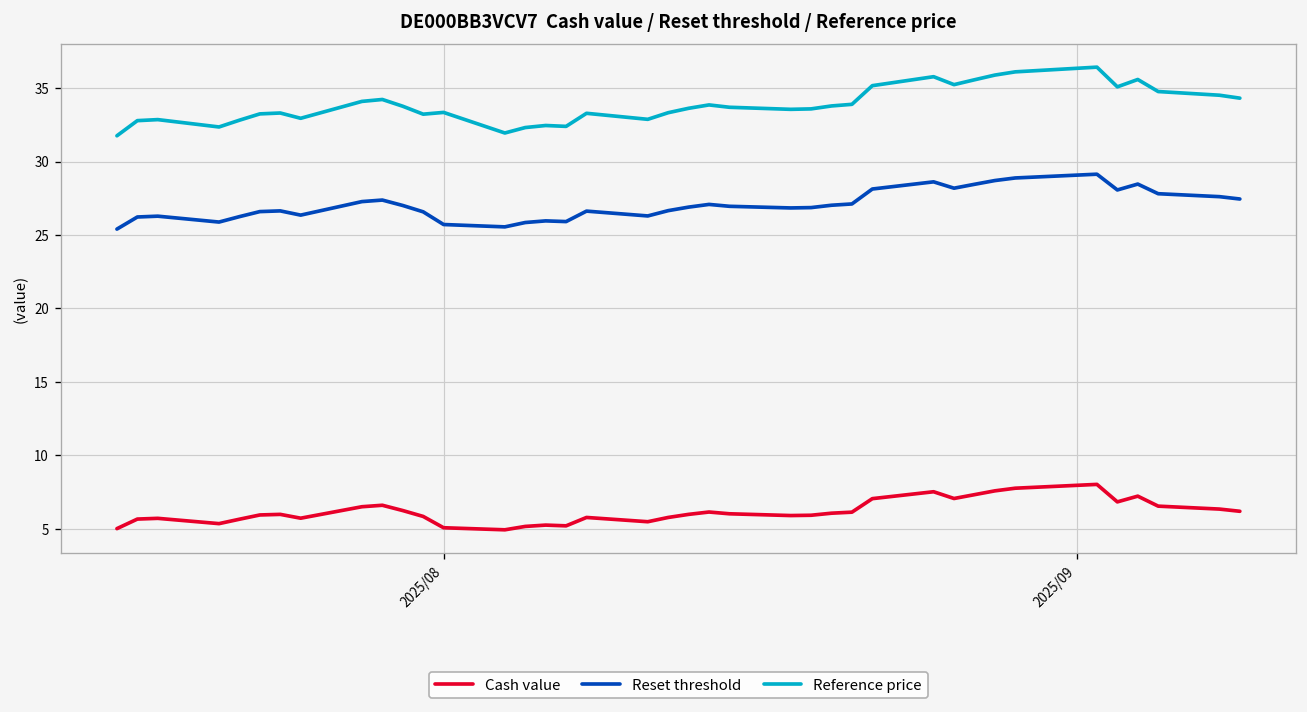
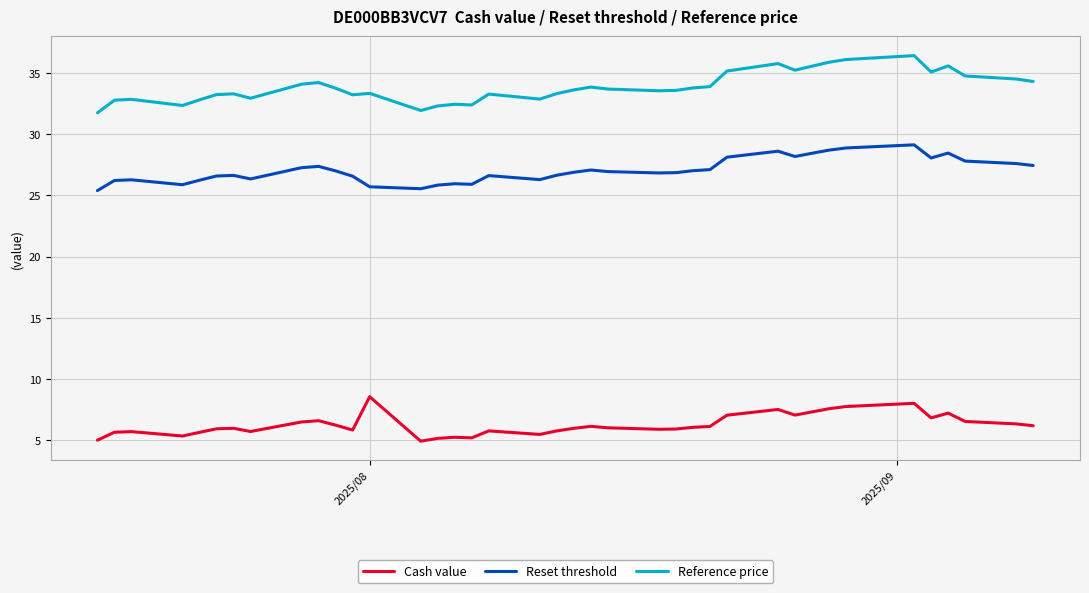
Cash value, 2025/08: 5.1 -> 8.6
